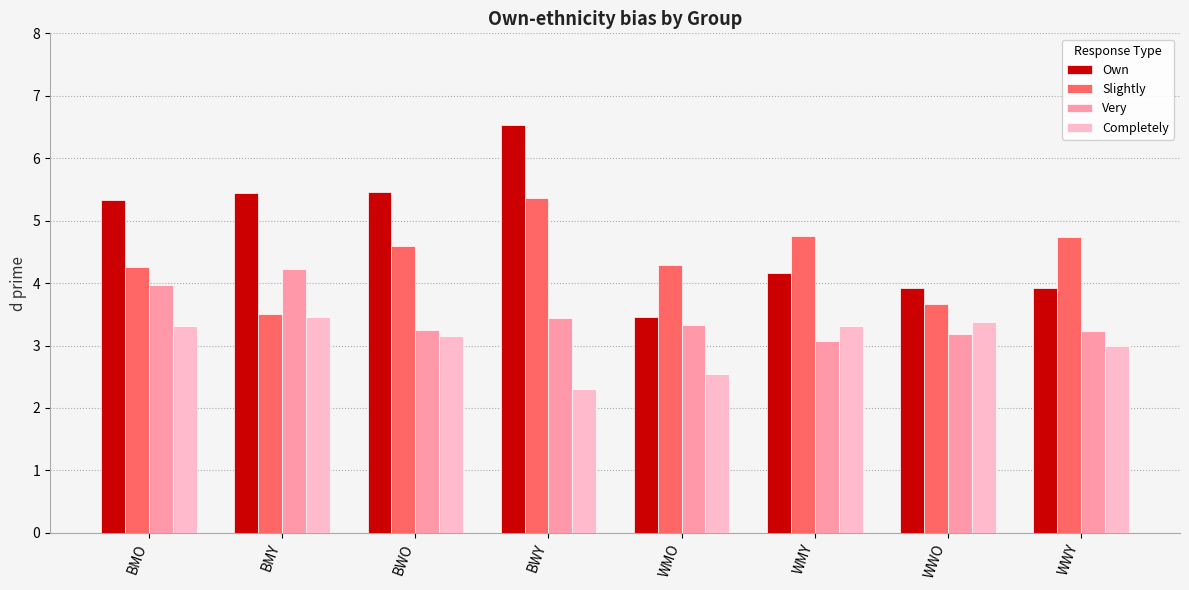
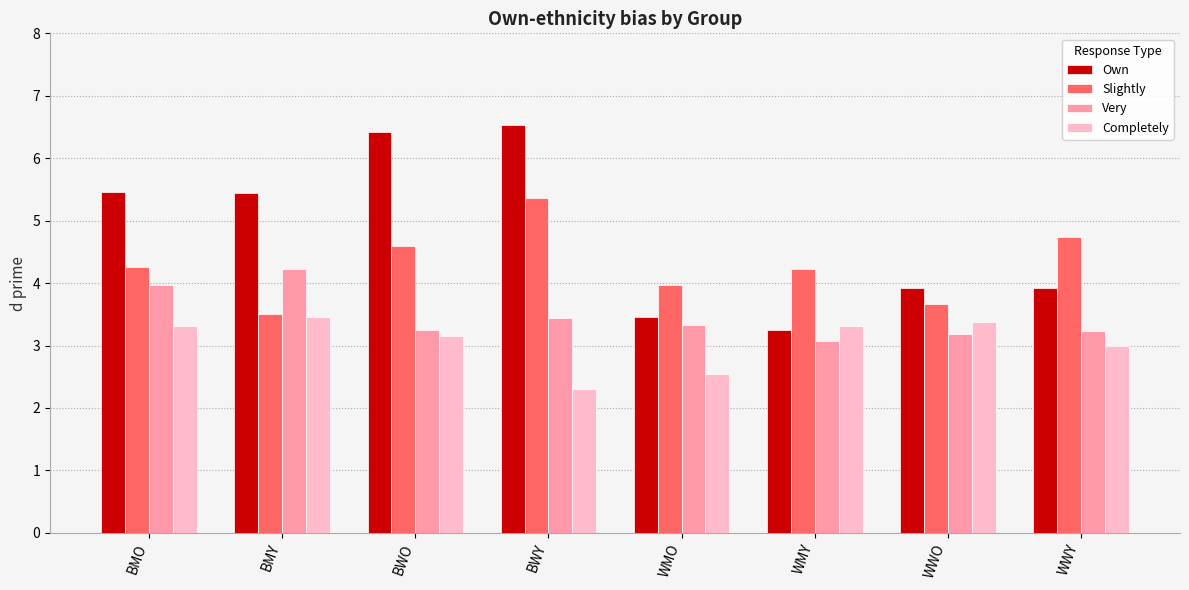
Own, BMO: 5.3 -> 5.5
Own, BWO: 5.5 -> 6.4
Slightly, WMO: 4.3 -> 4.0
Own, WMY: 4.2 -> 3.2
Slightly, WMY: 4.8 -> 4.2
